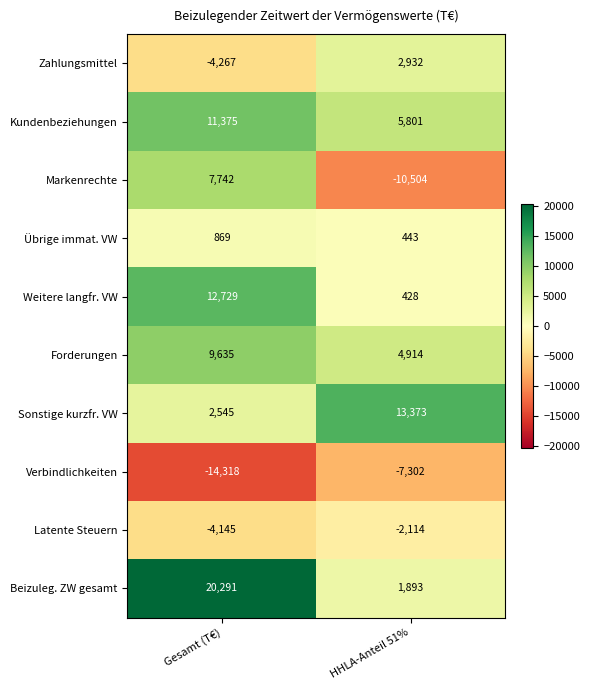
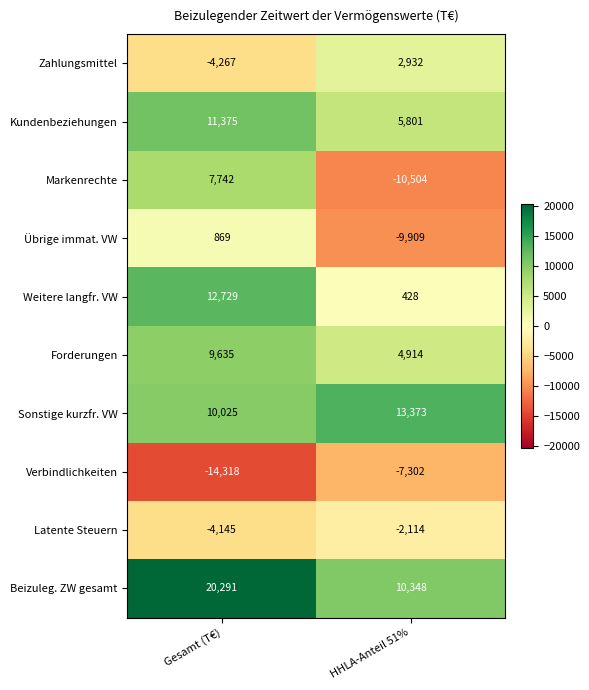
Übrige immat. VW, HHLA-Anteil 51%: 443 -> -9,909
Sonstige kurzfr. VW, Gesamt (T€): 2,545 -> 10,025
Beizuleg. ZW gesamt, HHLA-Anteil 51%: 1,893 -> 10,348
